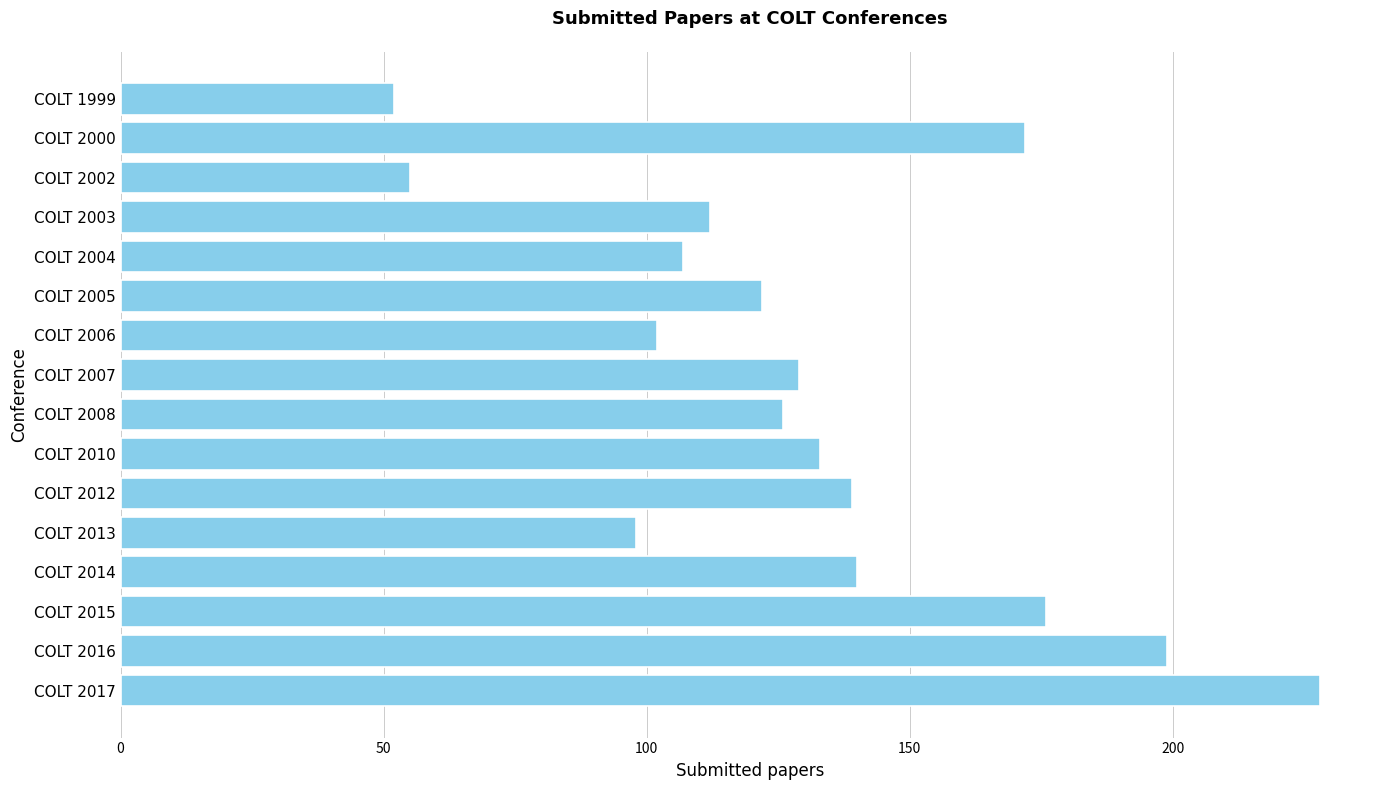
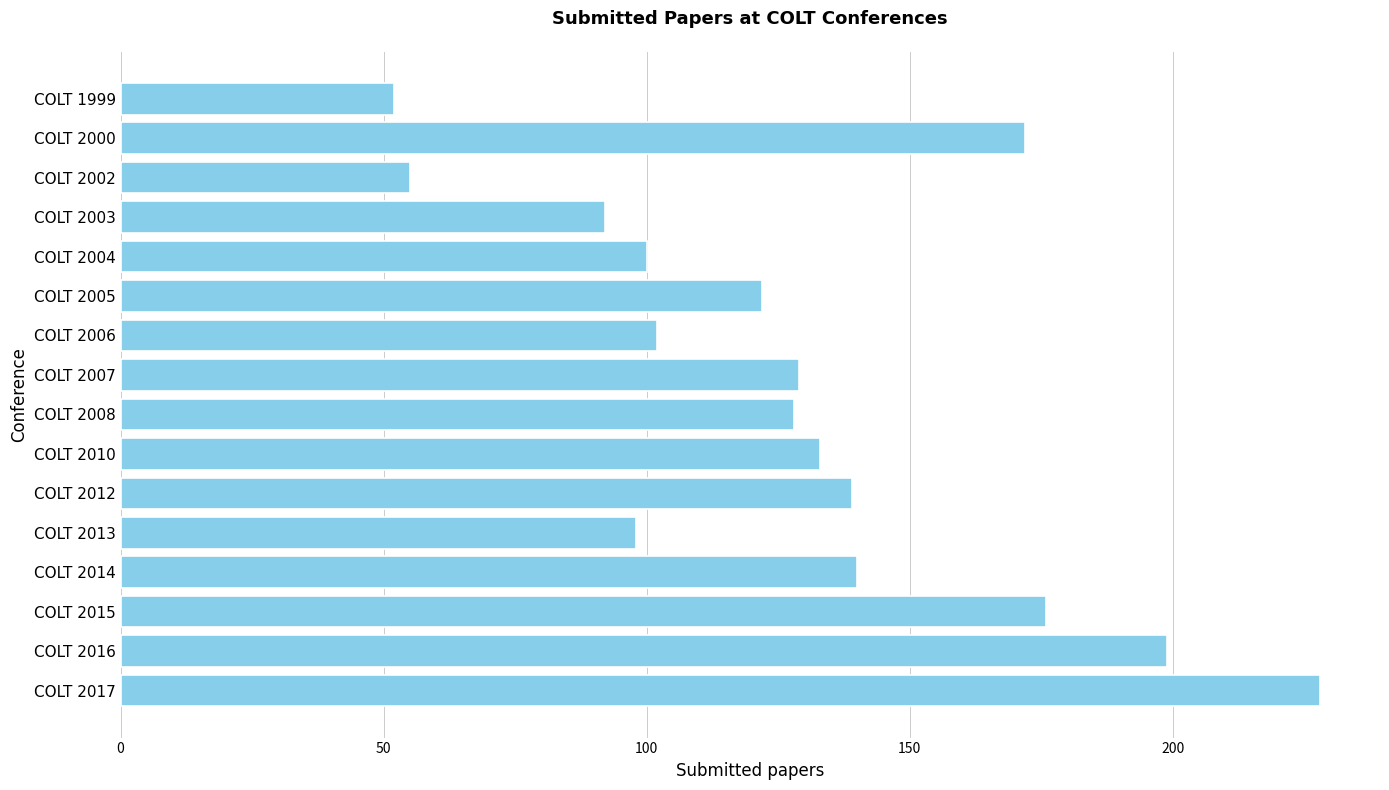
COLT 2003: 112 -> 92
COLT 2004: 107 -> 100
COLT 2008: 126 -> 128
